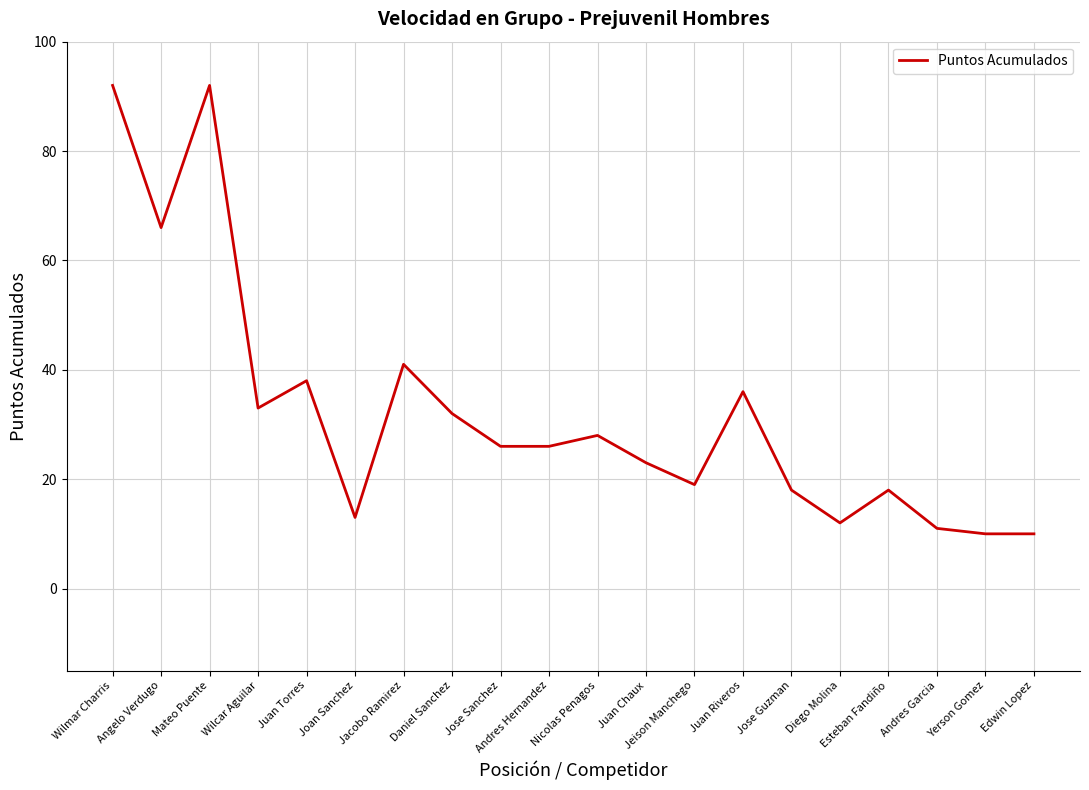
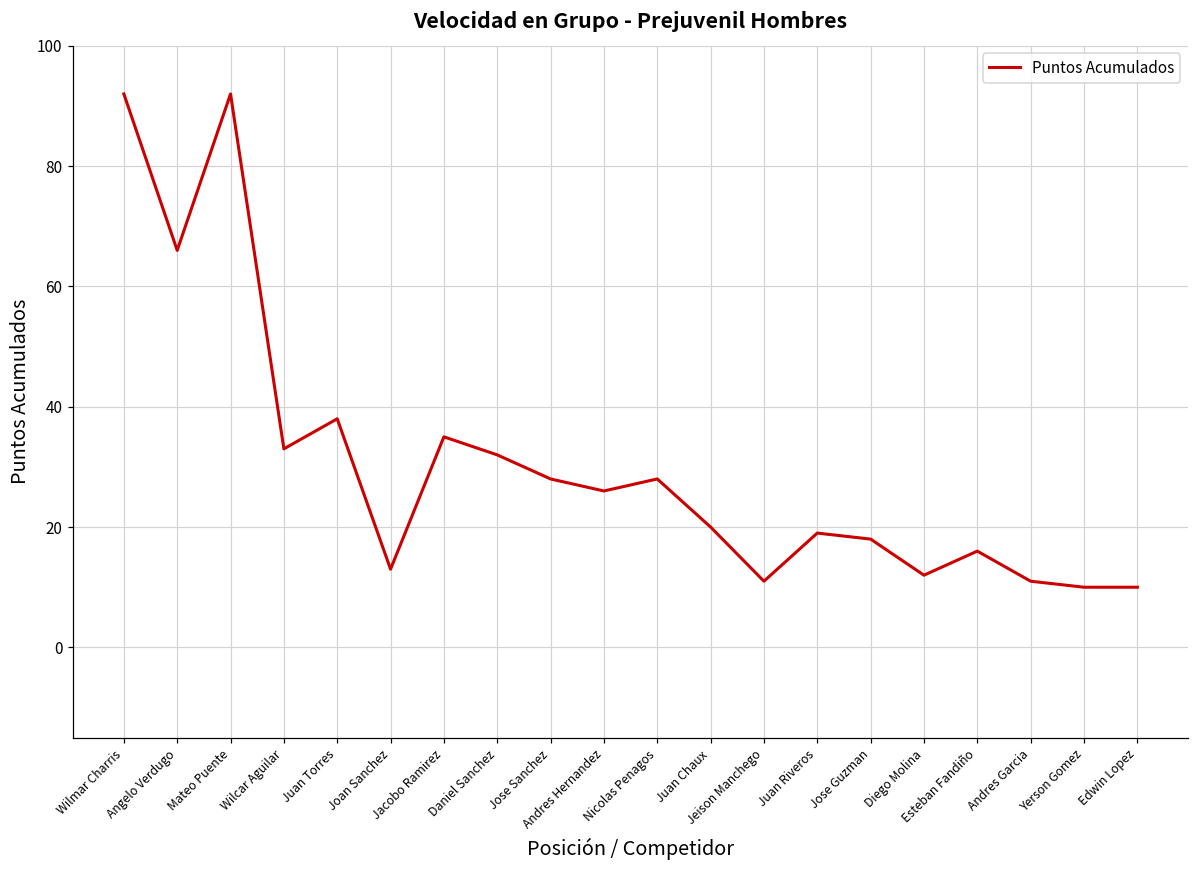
Jacobo Ramirez: 41 -> 35
Jose Sanchez: 26 -> 28
Juan Chaux: 23 -> 20
Jeison Manchego: 19 -> 11
Juan Riveros: 36 -> 19
Esteban Fandiño: 18 -> 16
